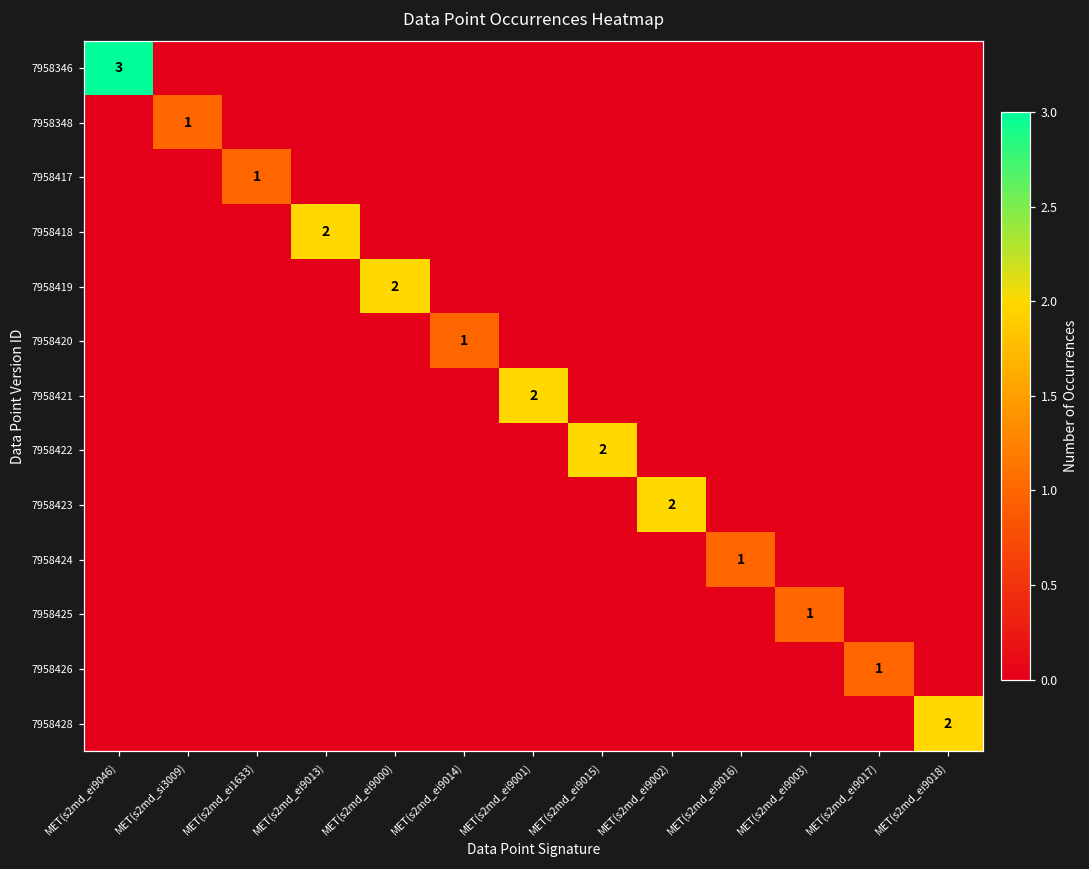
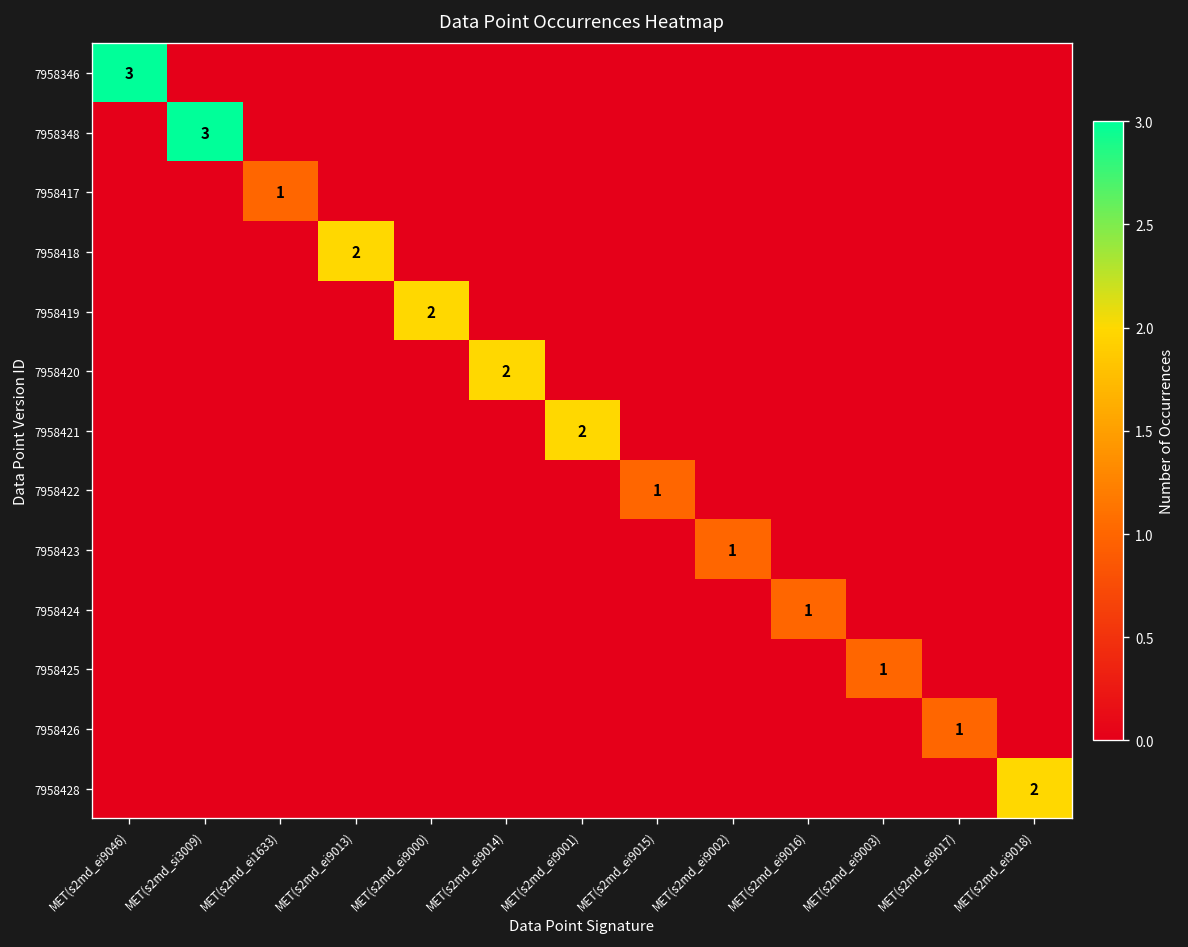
7958348, MET(s2md_si3009): 1 -> 3
7958420, MET(s2md_ei9014): 1 -> 2
7958422, MET(s2md_ei9015): 2 -> 1
7958423, MET(s2md_ei9002): 2 -> 1
